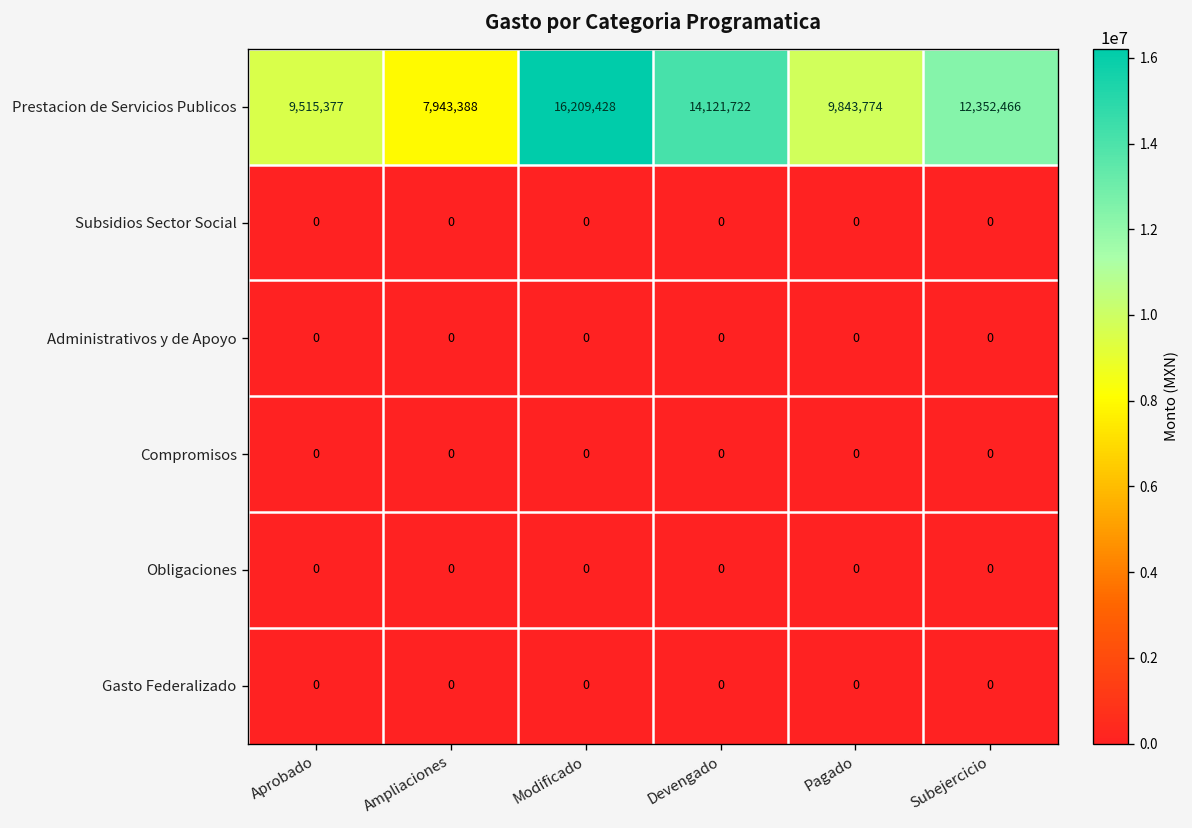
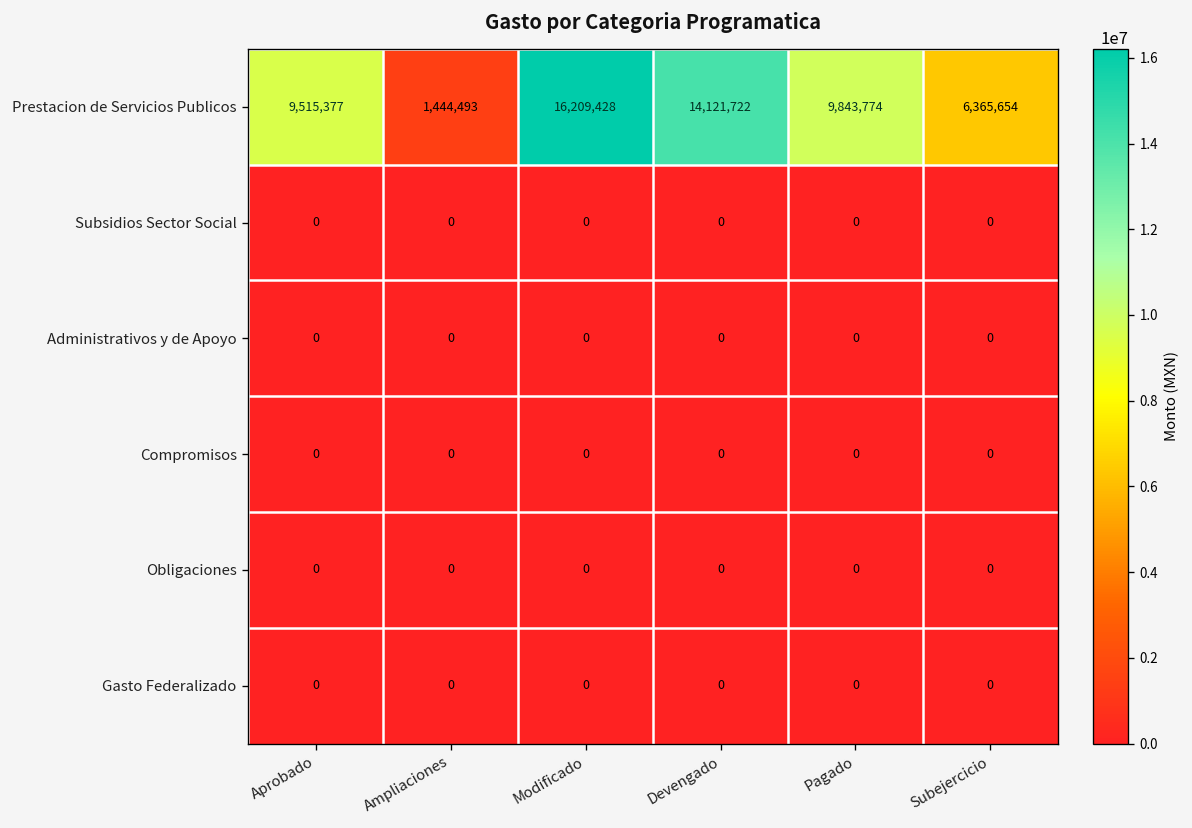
Prestacion de Servicios Publicos, Ampliaciones: 7,943,388 -> 1,444,493
Prestacion de Servicios Publicos, Subejercicio: 12,352,466 -> 6,365,654
